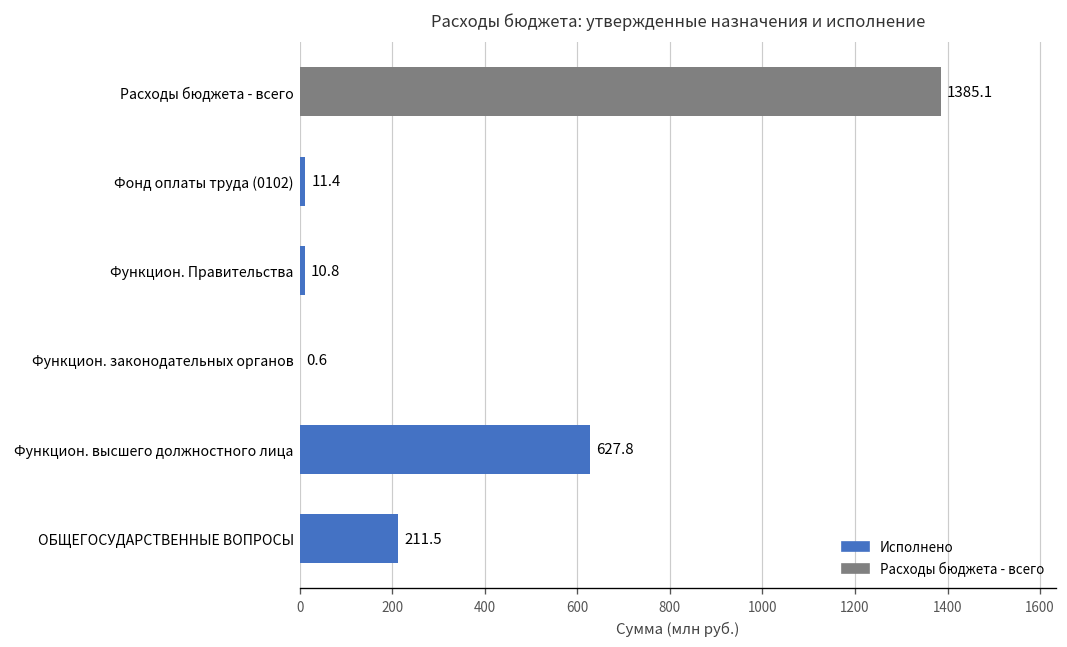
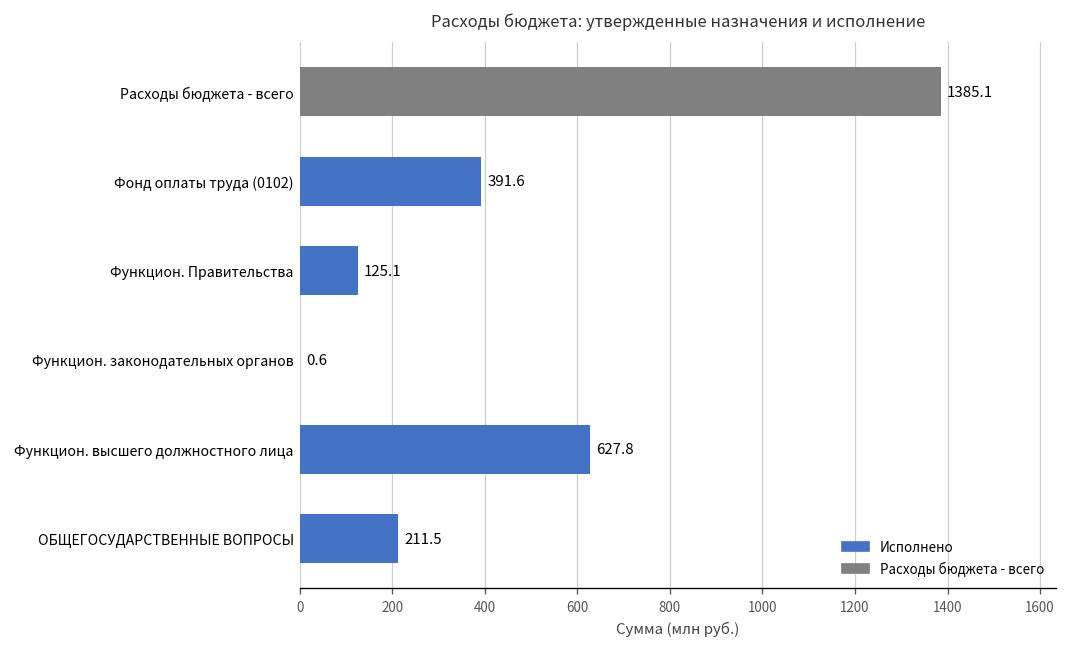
Фонд оплаты труда (0102): 11.4 -> 391.6
Функцион. Правительства: 10.8 -> 125.1
